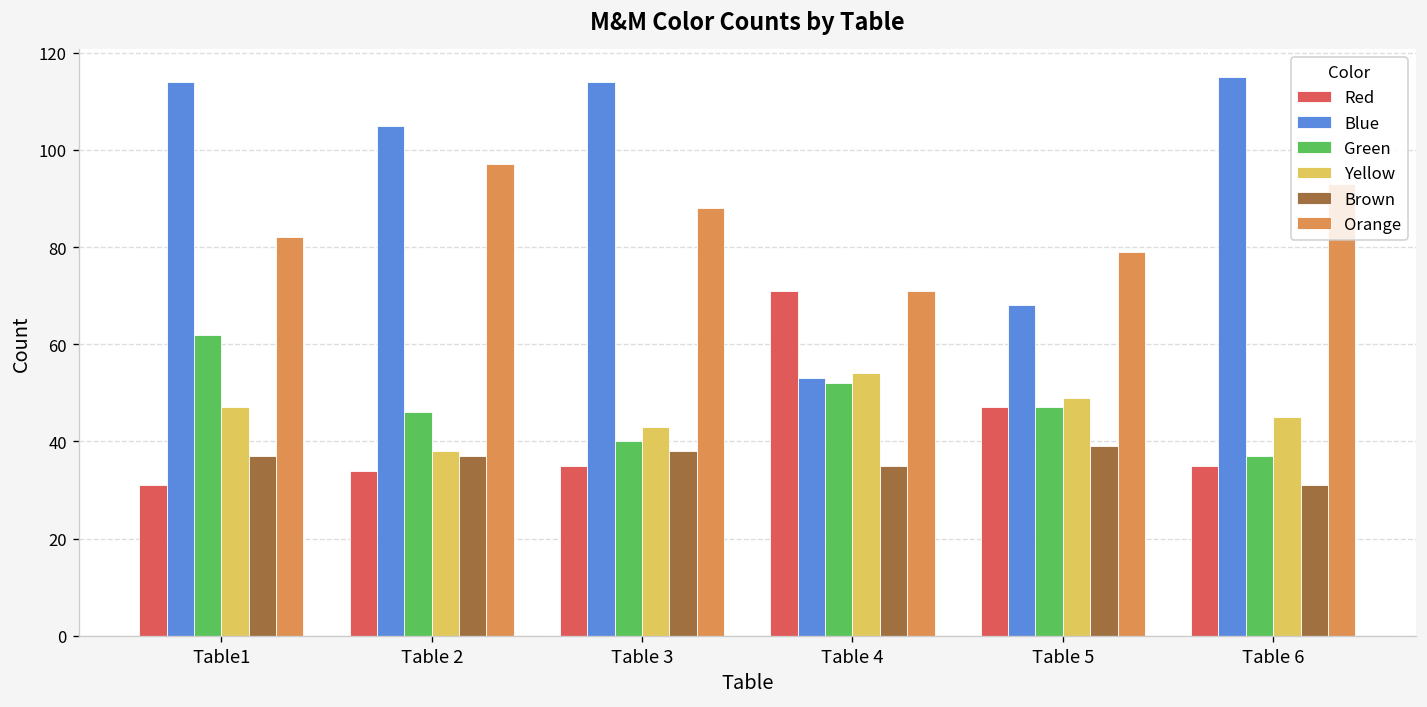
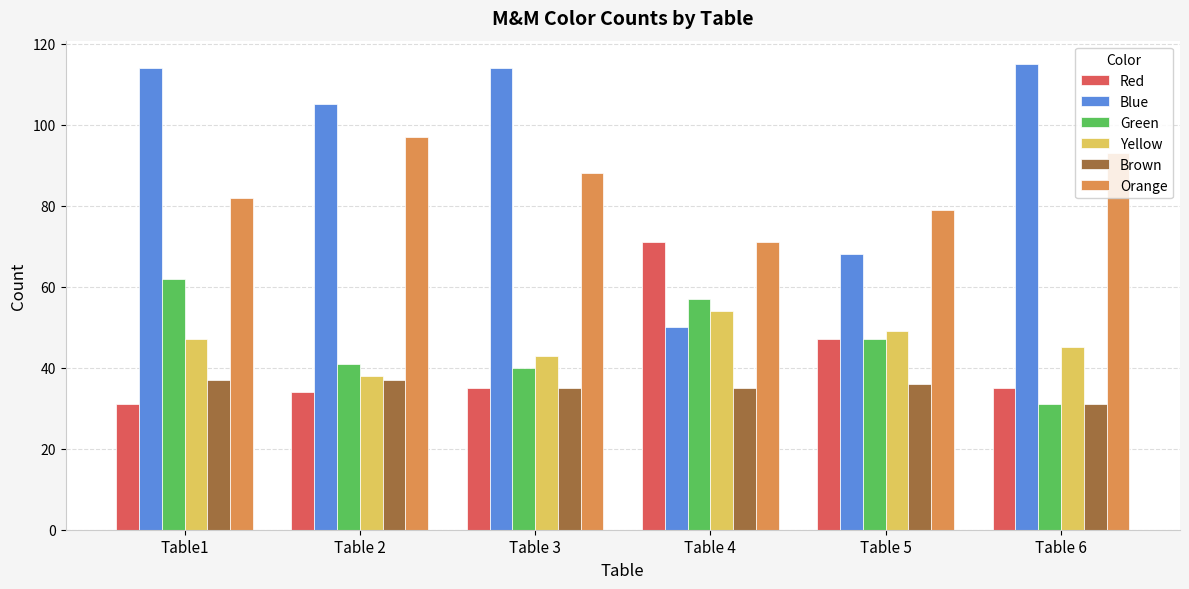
Green, Table 2: 46 -> 41
Brown, Table 3: 38 -> 35
Blue, Table 4: 53 -> 50
Green, Table 4: 52 -> 57
Brown, Table 5: 39 -> 36
Green, Table 6: 37 -> 31
